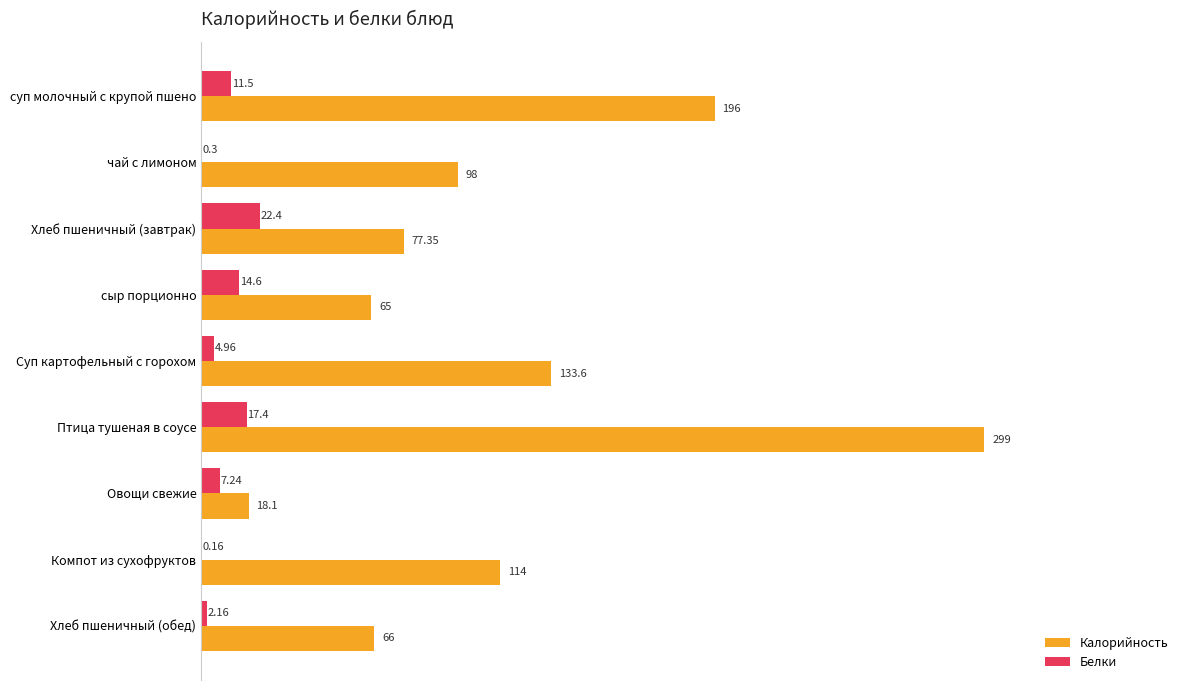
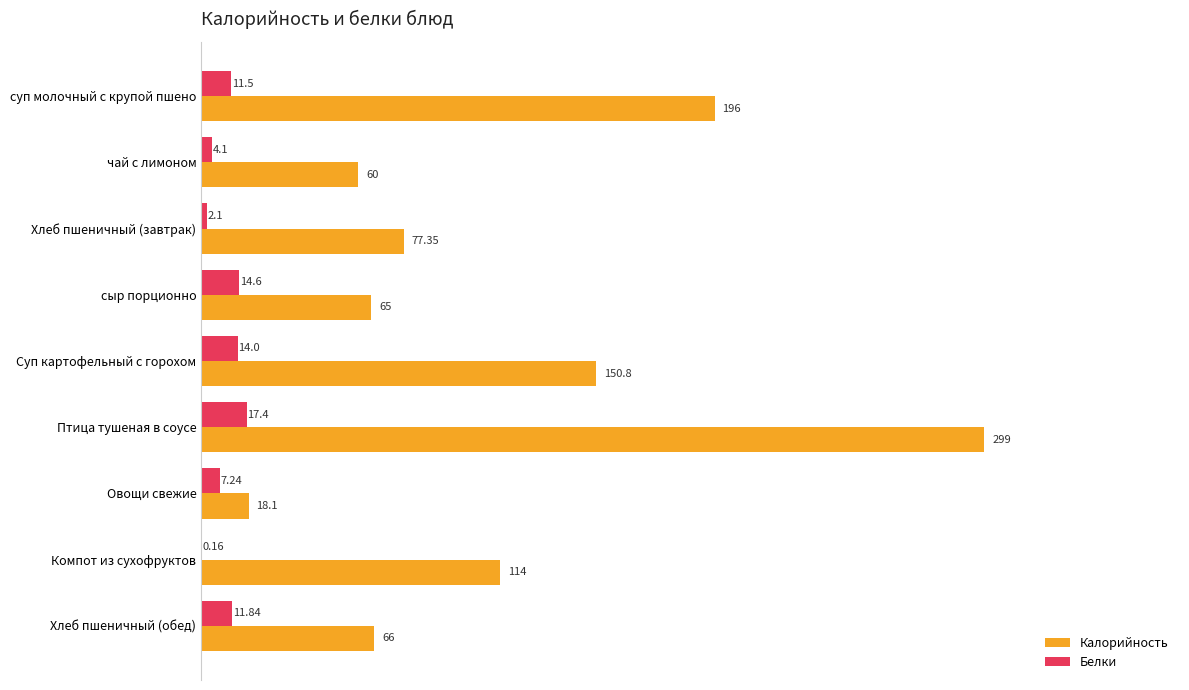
Белки, чай с лимоном: 0.3 -> 4.1
Калорийность, чай с лимоном: 98 -> 60
Белки, Хлеб пшеничный (завтрак): 22.4 -> 2.1
Белки, Суп картофельный с горохом: 4.96 -> 14.0
Калорийность, Суп картофельный с горохом: 133.6 -> 150.8
Белки, Хлеб пшеничный (обед): 2.16 -> 11.84
